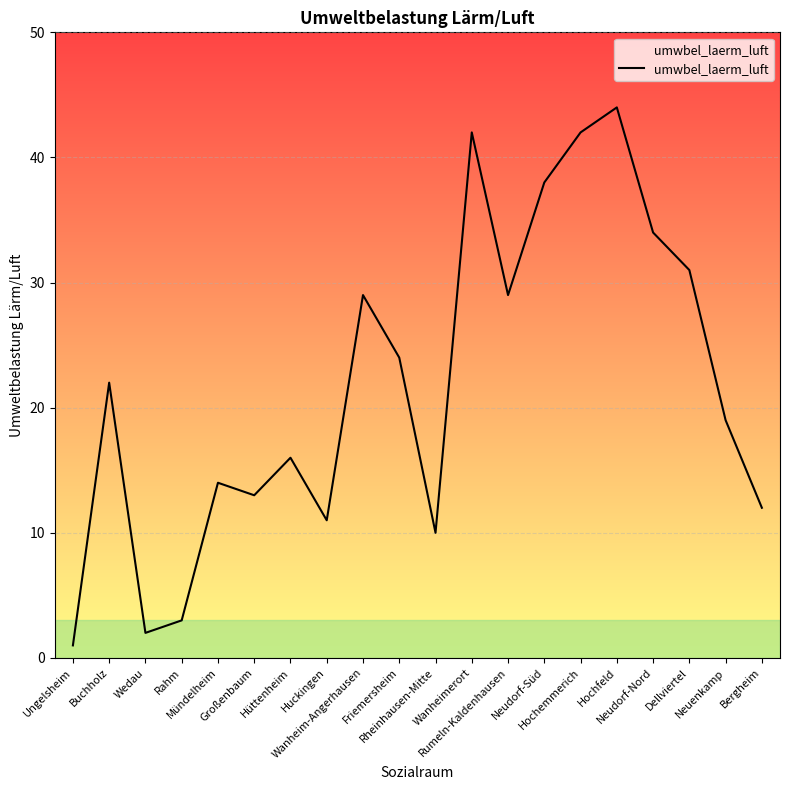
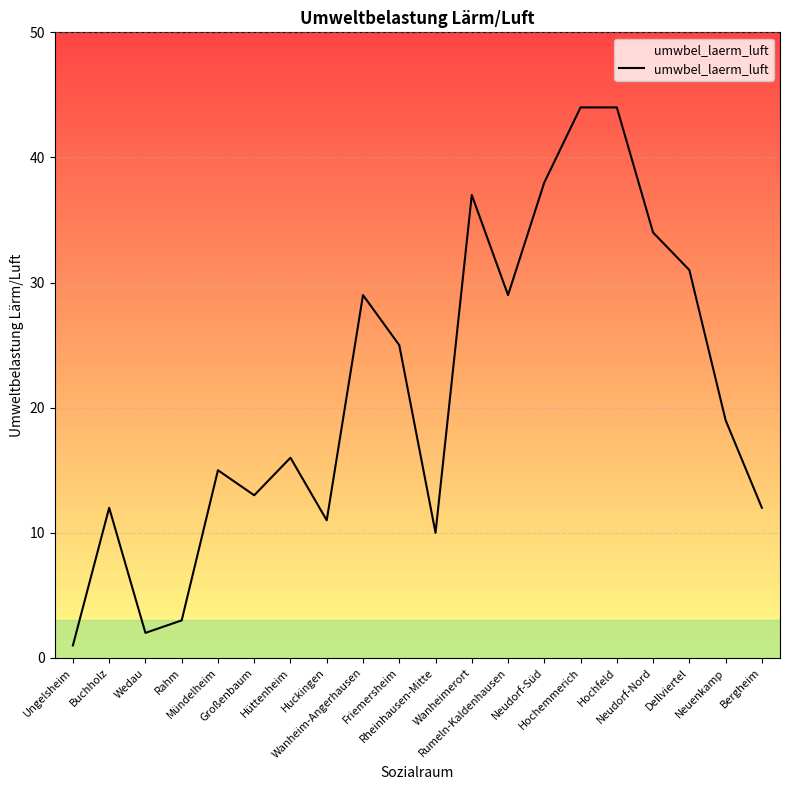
Buchholz: 22 -> 12
Mündelheim: 14 -> 15
Friemersheim: 24 -> 25
Wanheimerort: 42 -> 37
Hochemmerich: 42 -> 44
